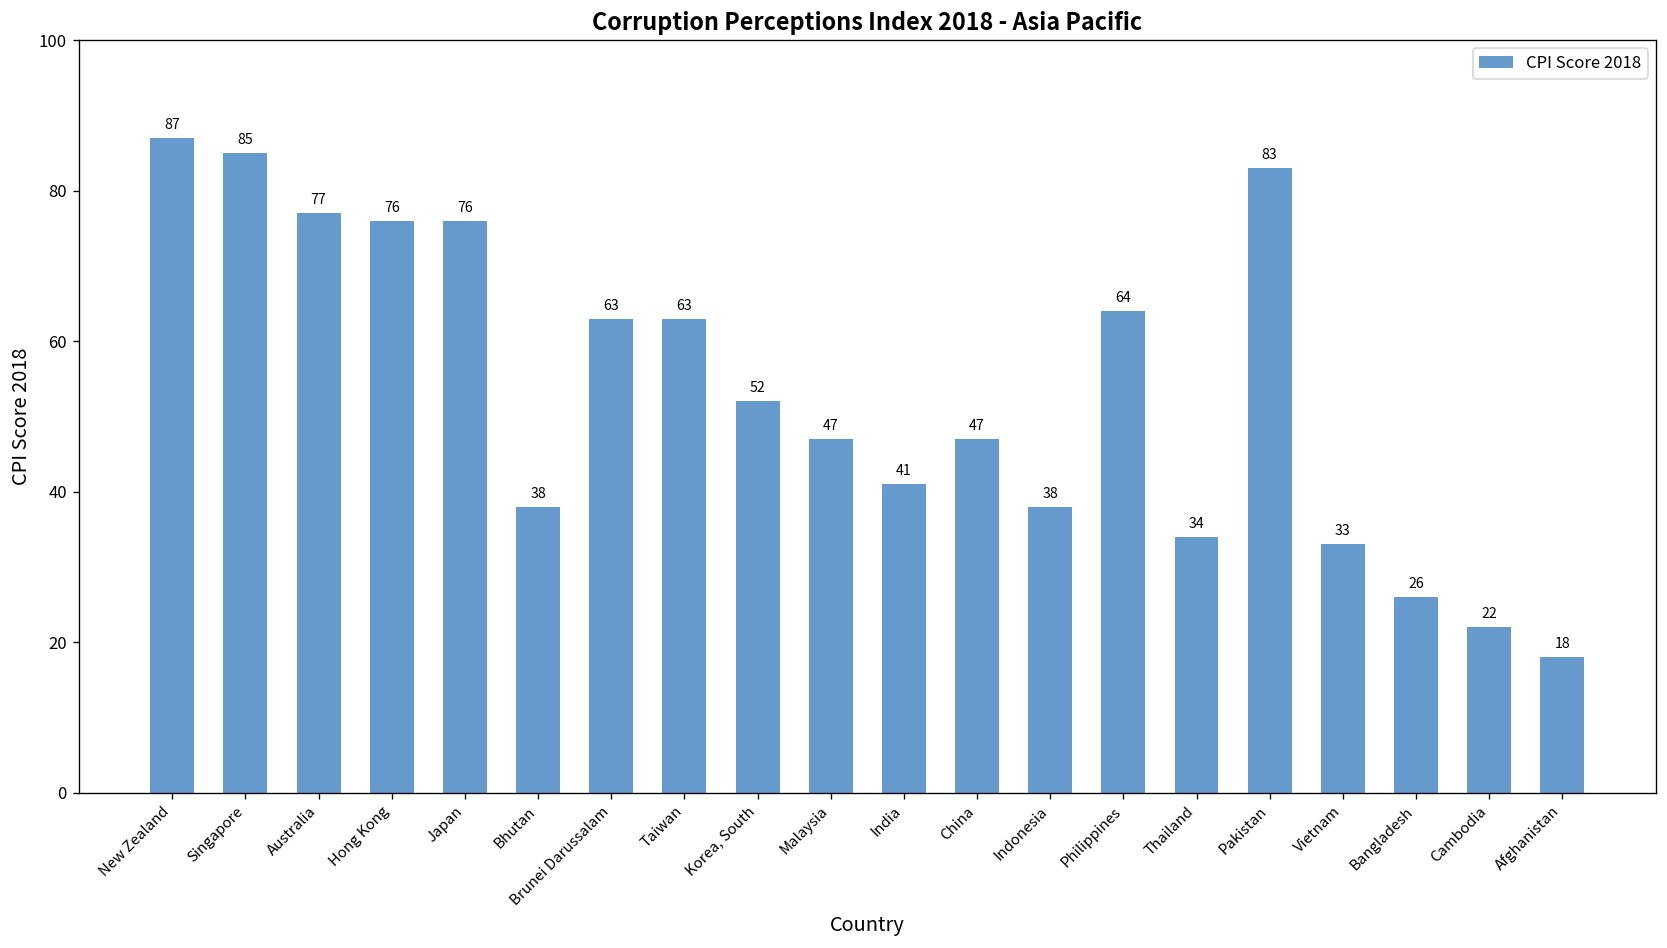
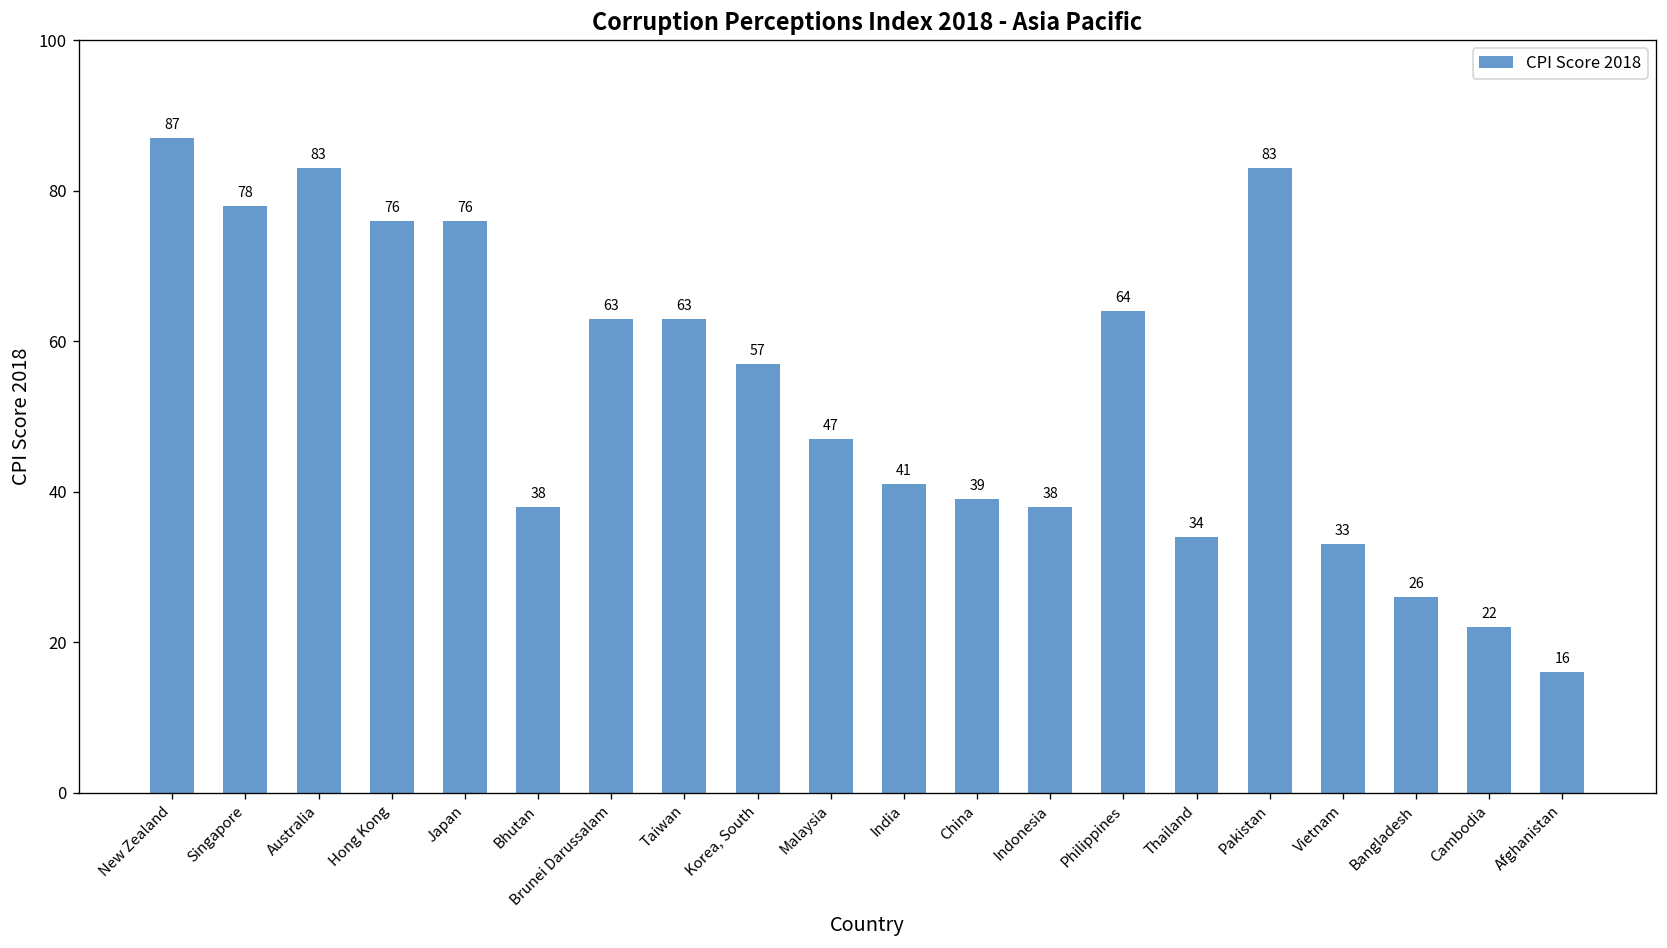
Singapore: 85 -> 78
Australia: 77 -> 83
Korea, South: 52 -> 57
China: 47 -> 39
Afghanistan: 18 -> 16
